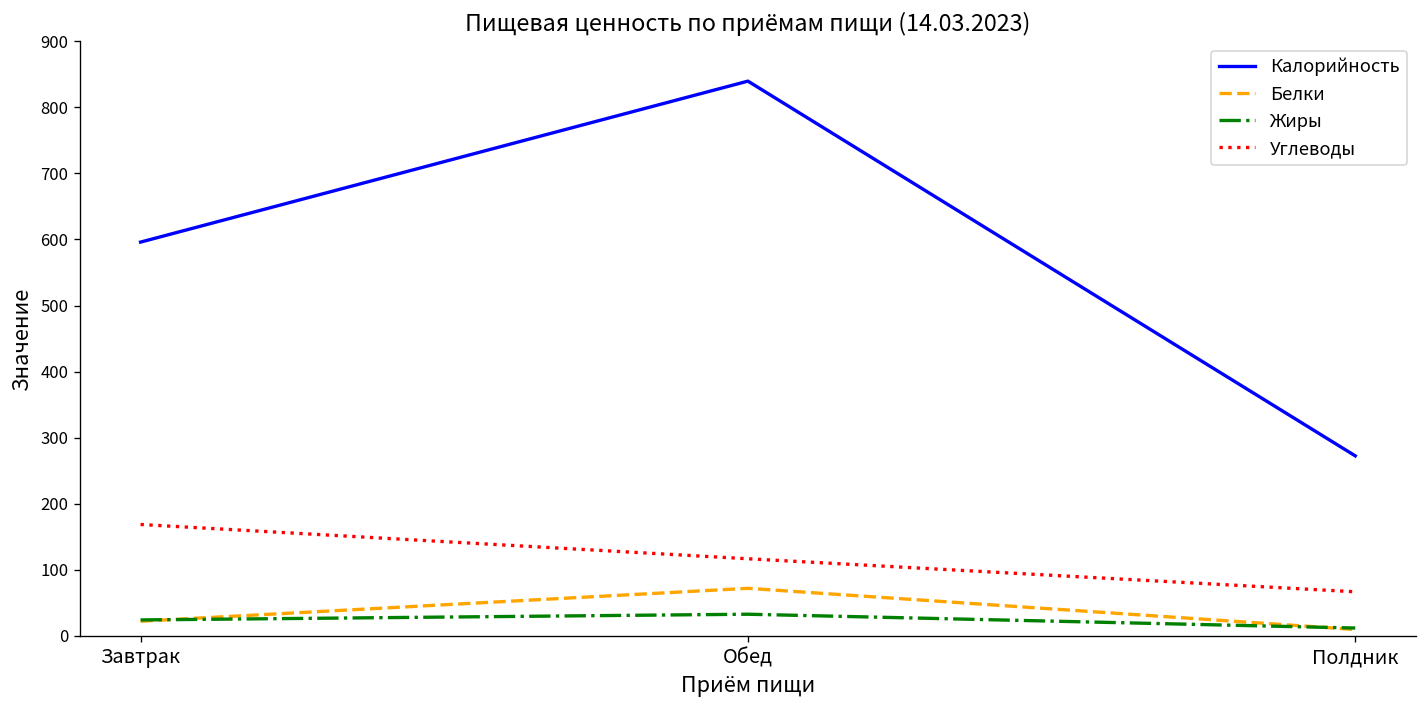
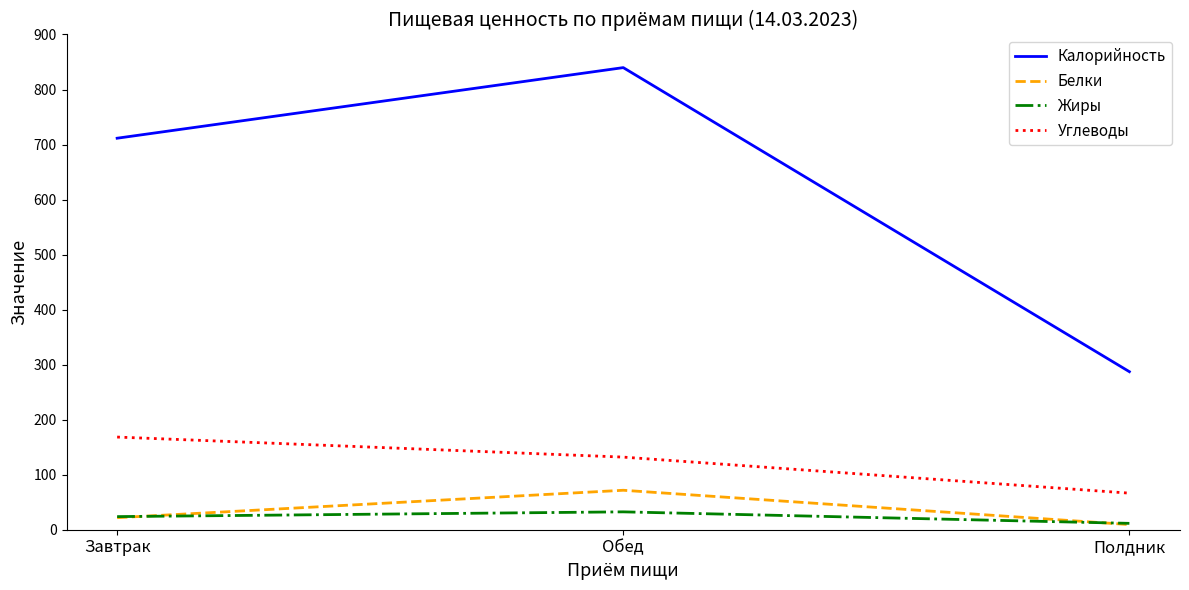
Калорийность, Завтрак: 600 -> 710
Углеводы, Обед: 120 -> 130
Калорийность, Полдник: 270 -> 290
